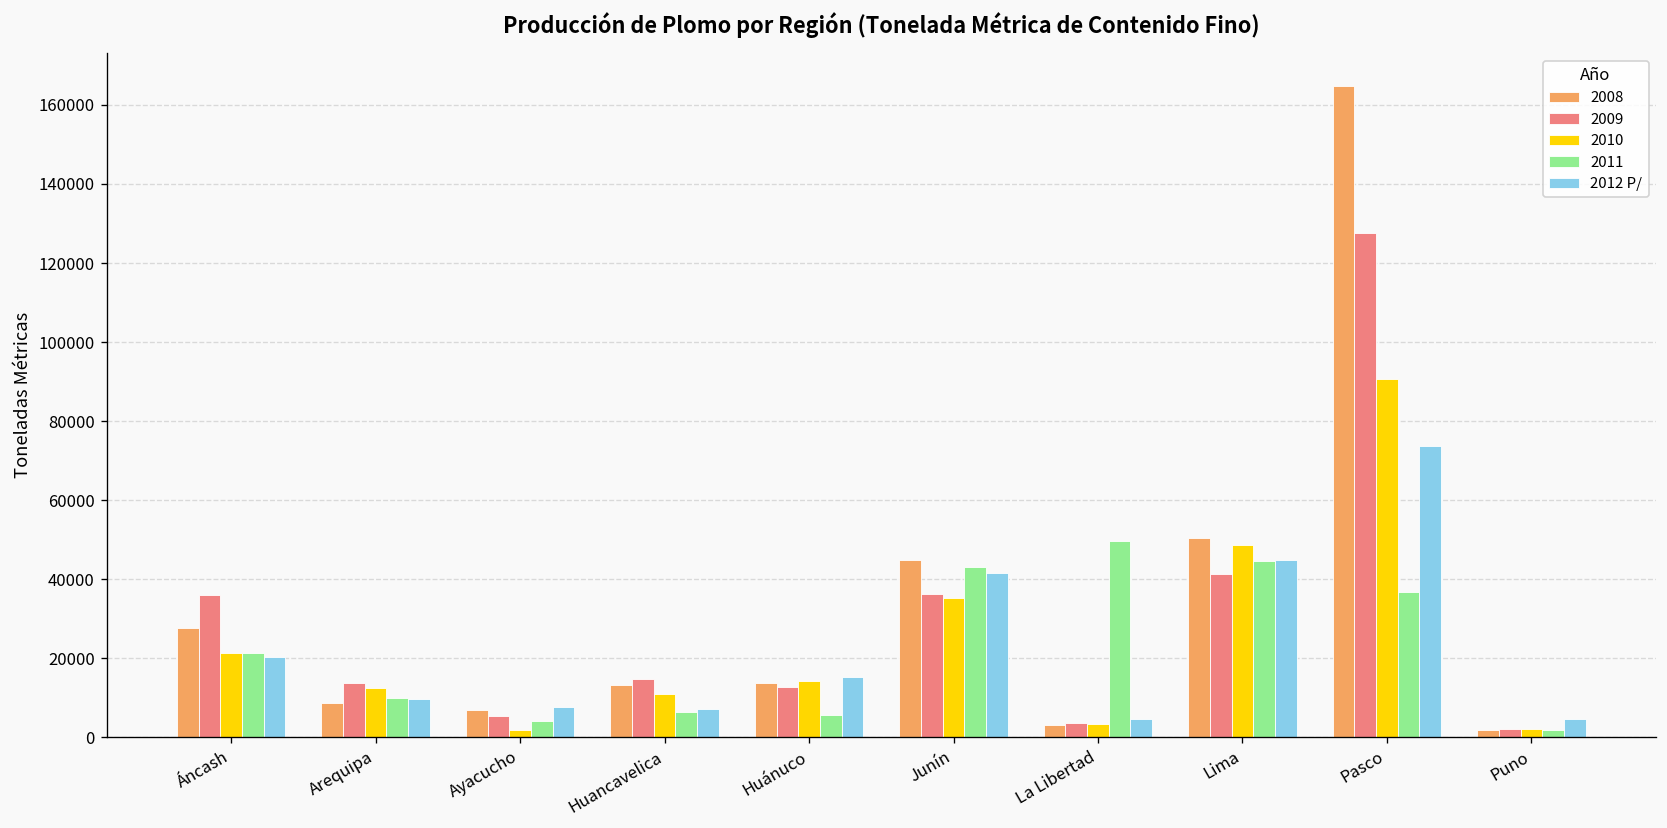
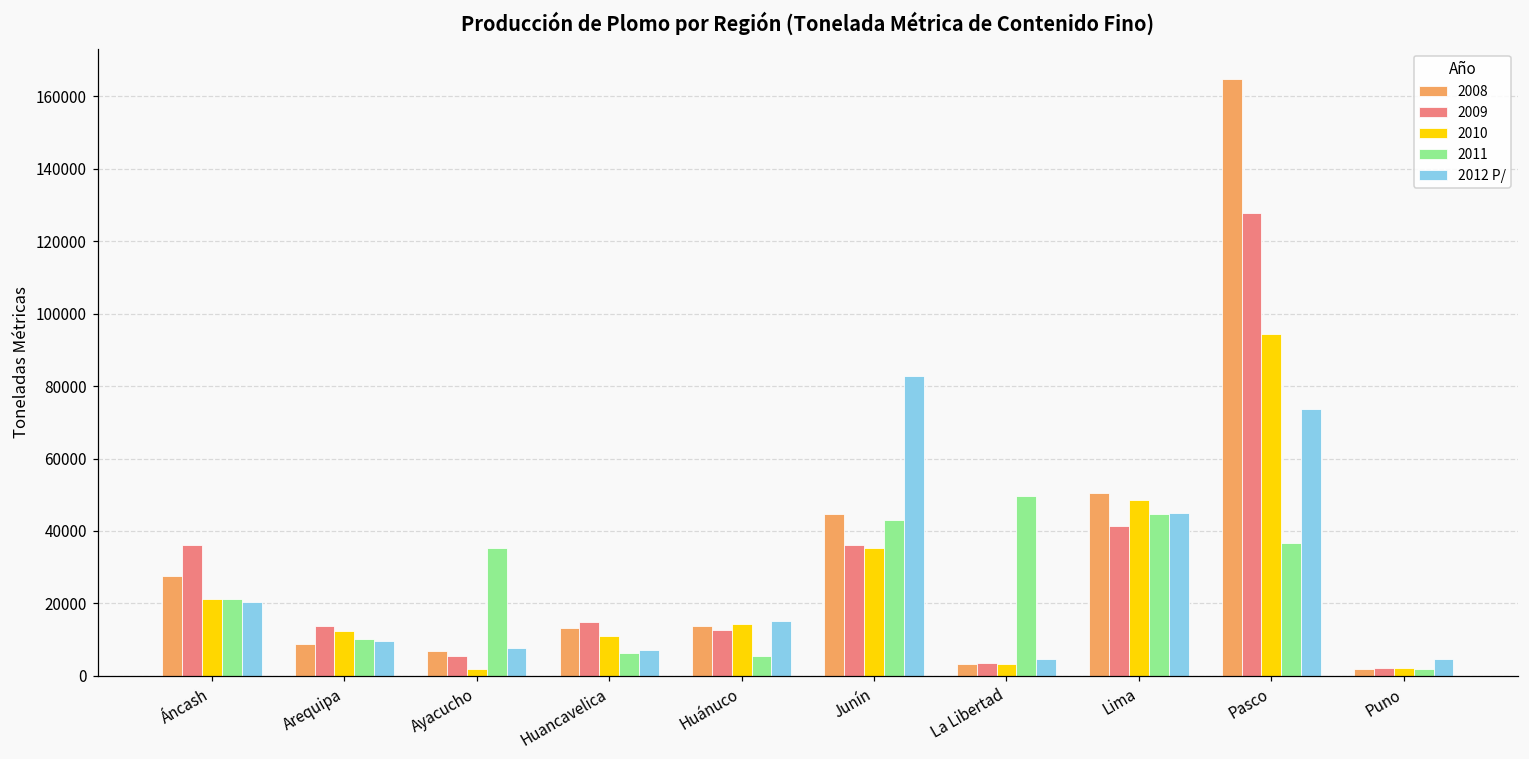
2011, Ayacucho: 4000 -> 35000
2012 P/, Junín: 42000 -> 83000
2010, Pasco: 91000 -> 94000
